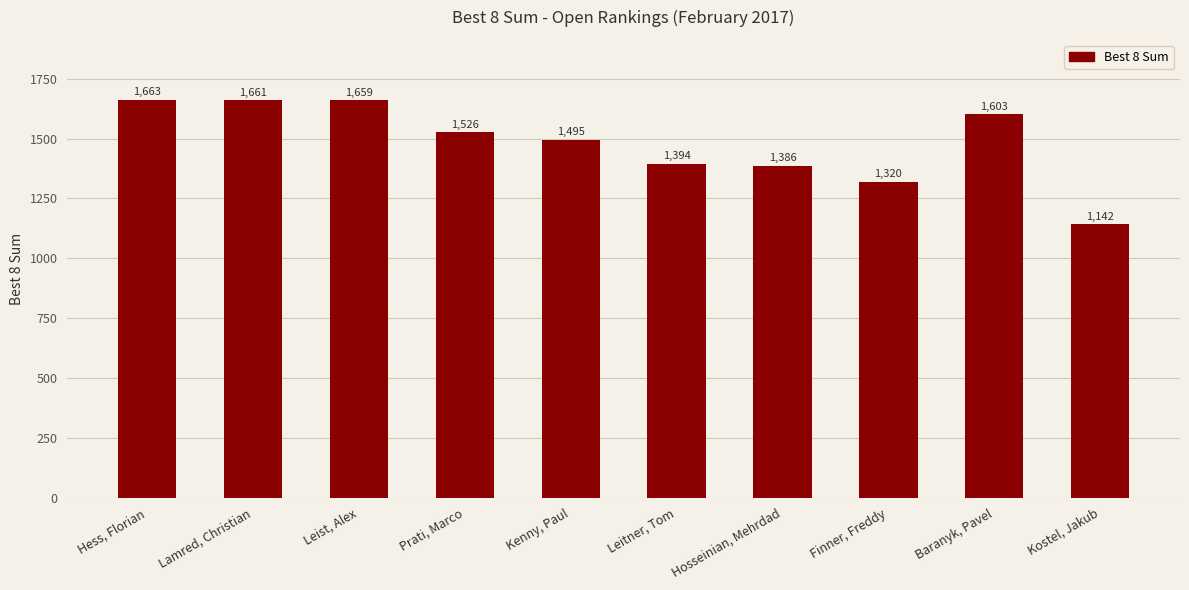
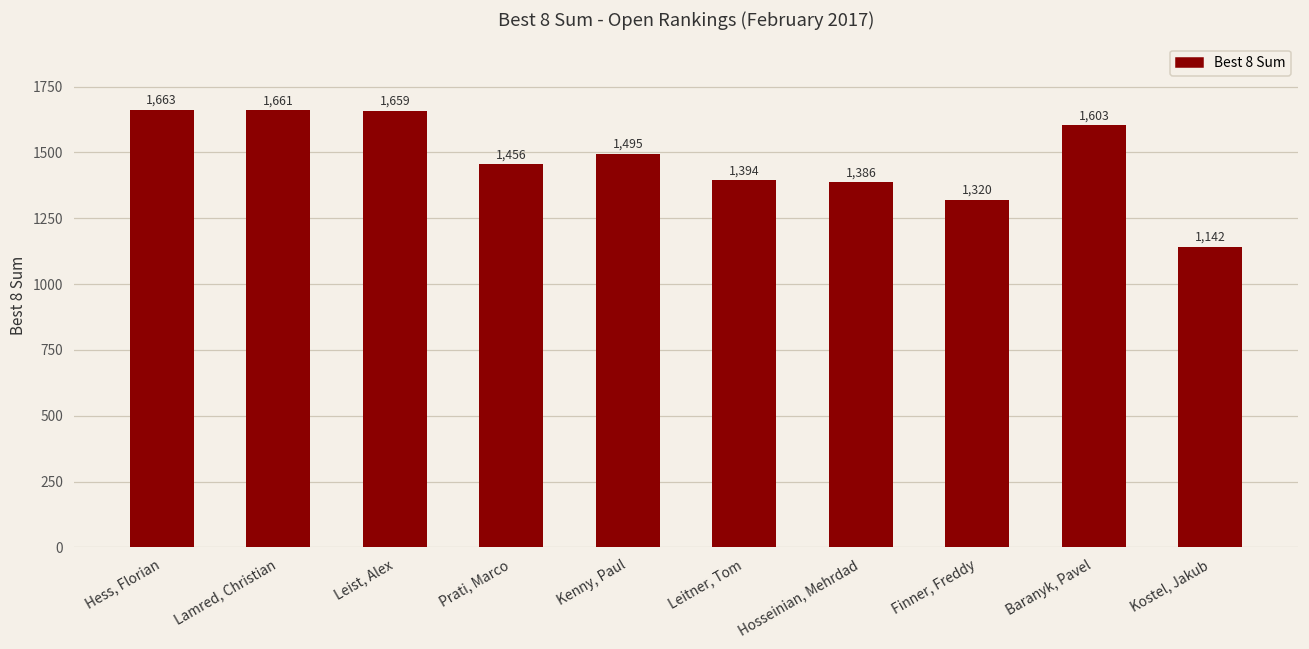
Prati, Marco: 1,526 -> 1,456
